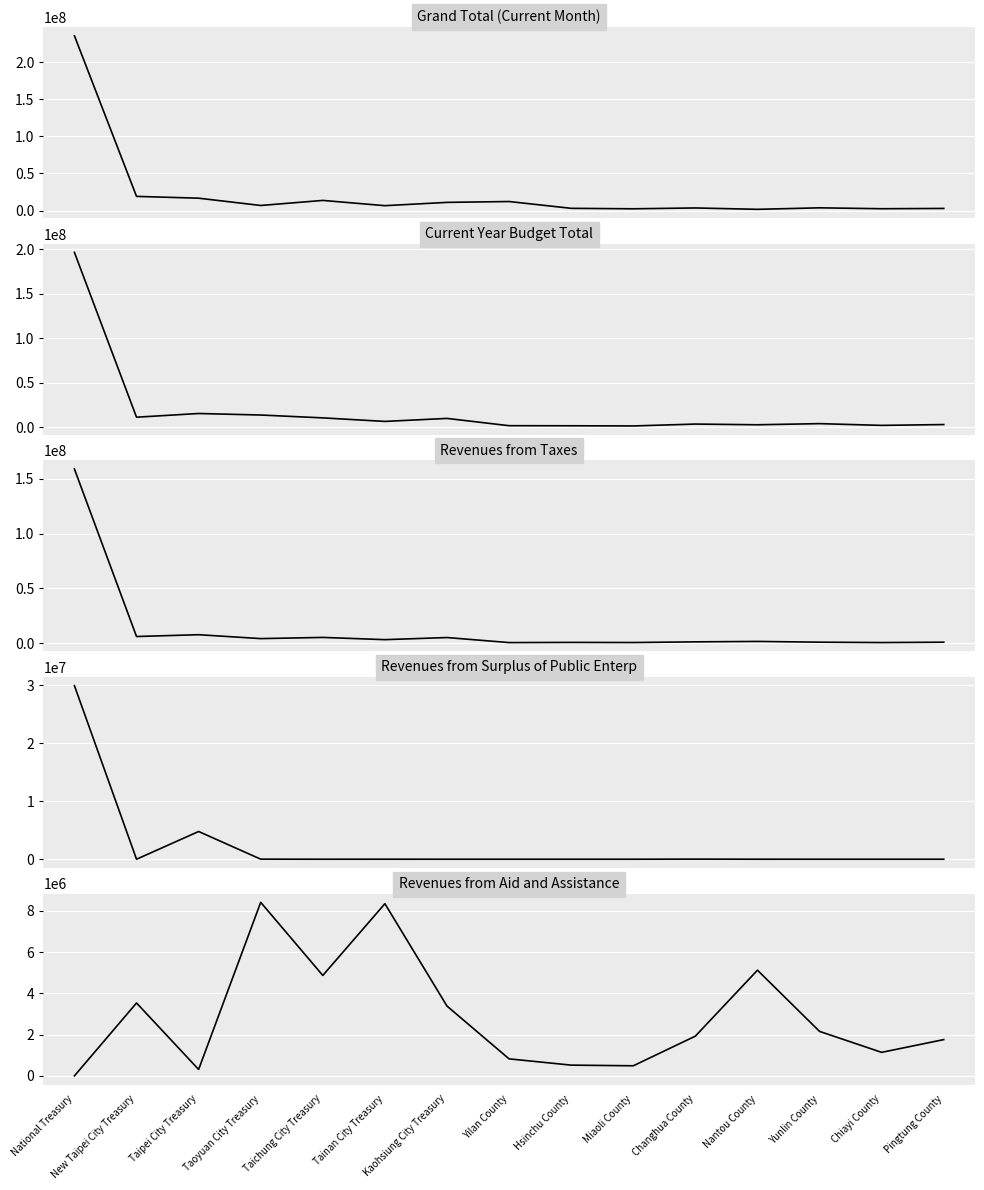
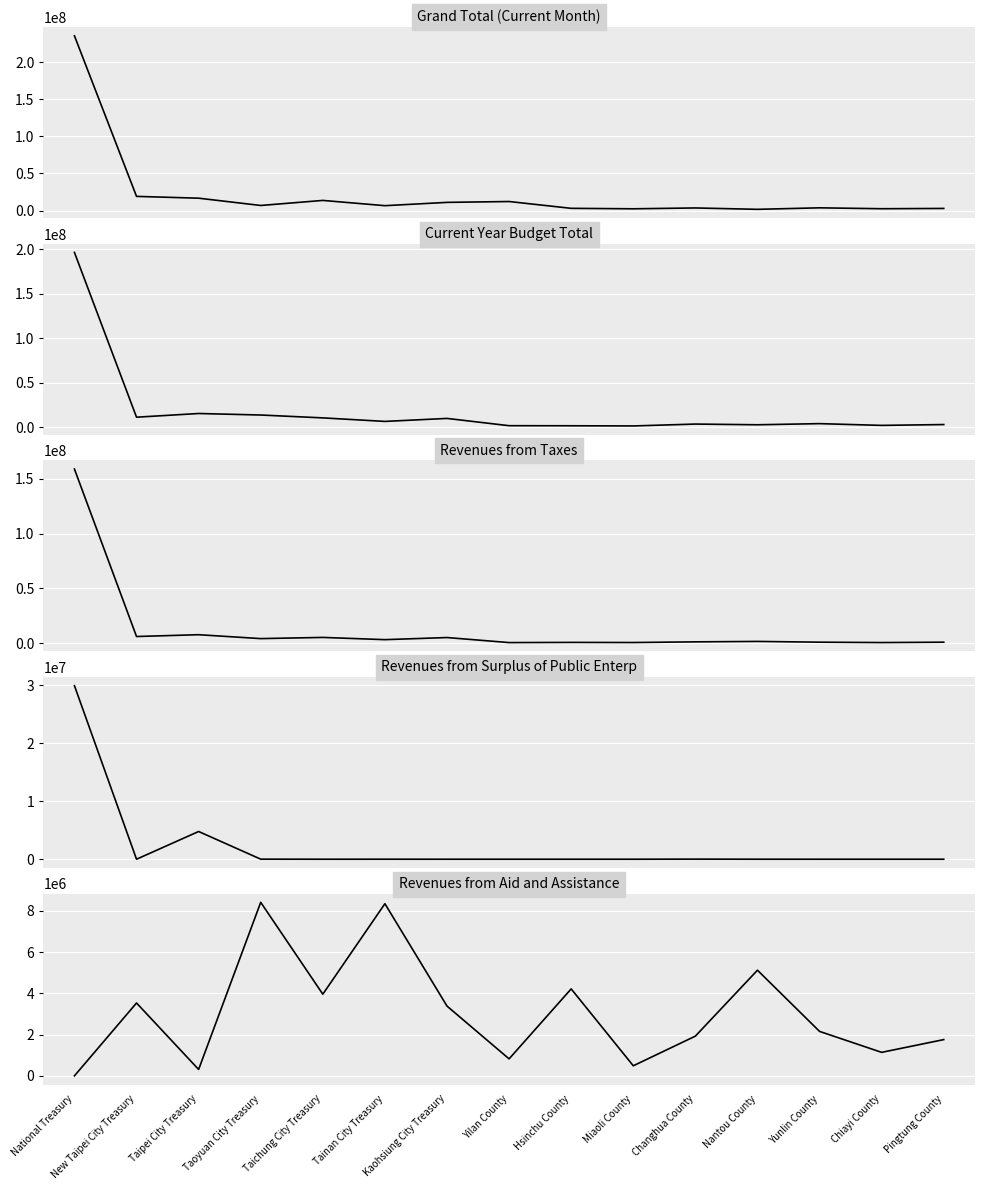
Revenues from Aid and Assistance, Taichung City Treasury: 4900000 -> 4000000
Revenues from Aid and Assistance, Hsinchu County: 500000 -> 4200000
